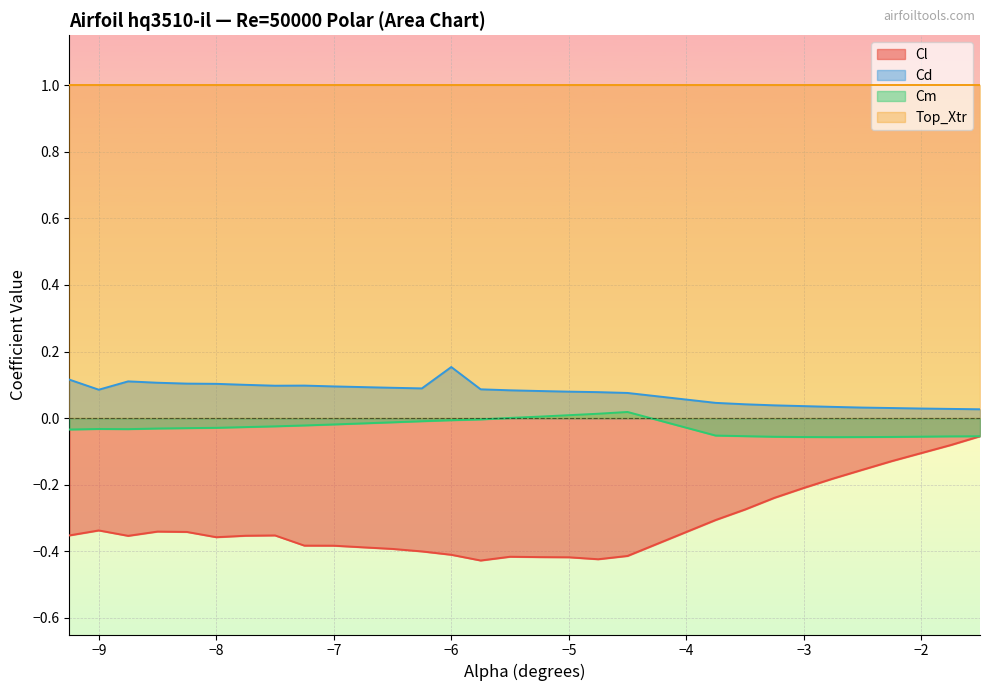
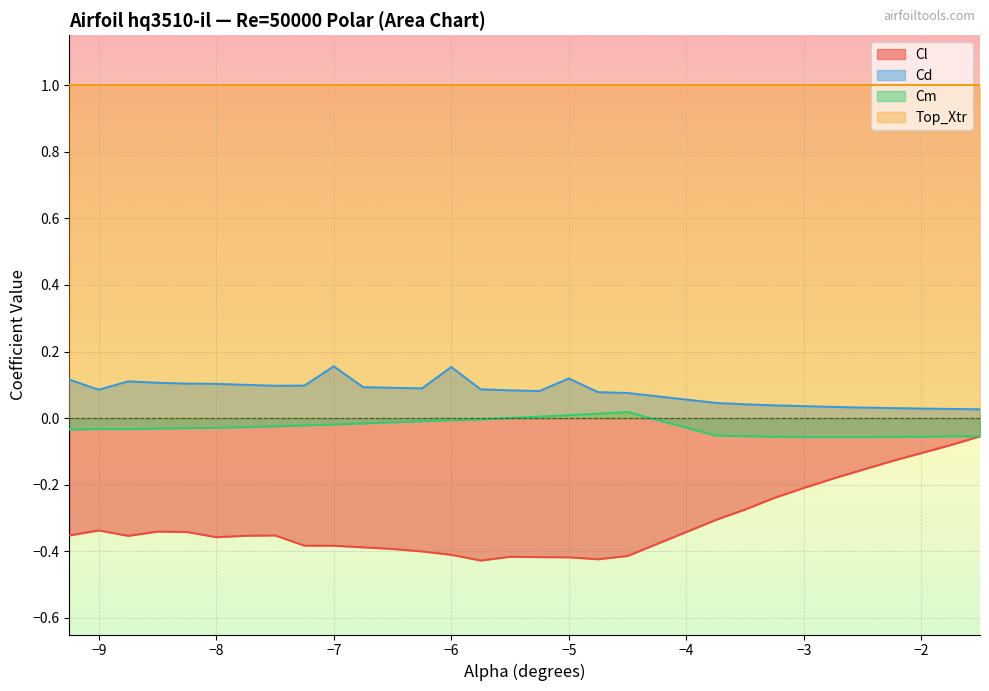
Cd, −7: 0.10 -> 0.16
Cd, −5: 0.08 -> 0.12
